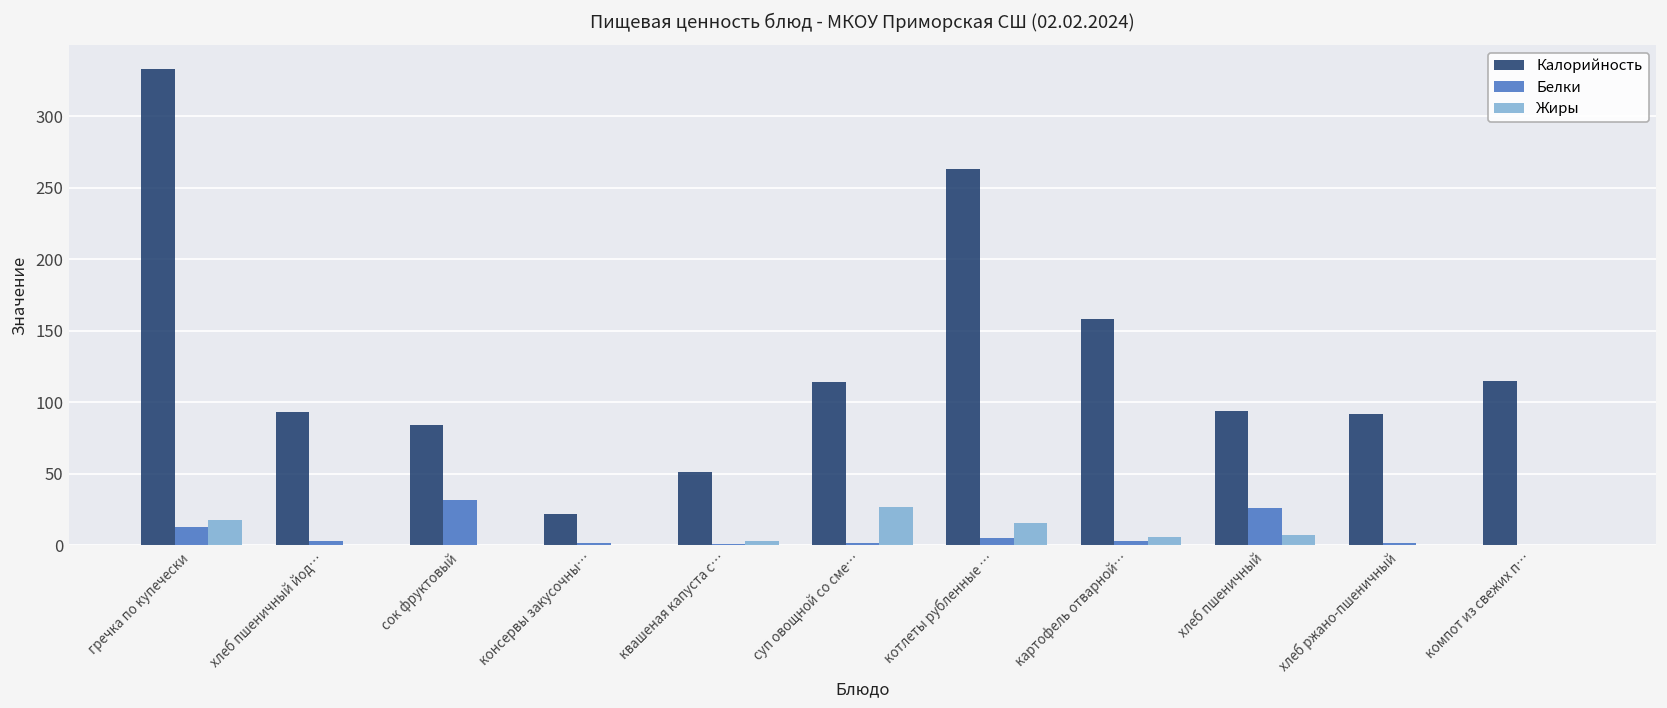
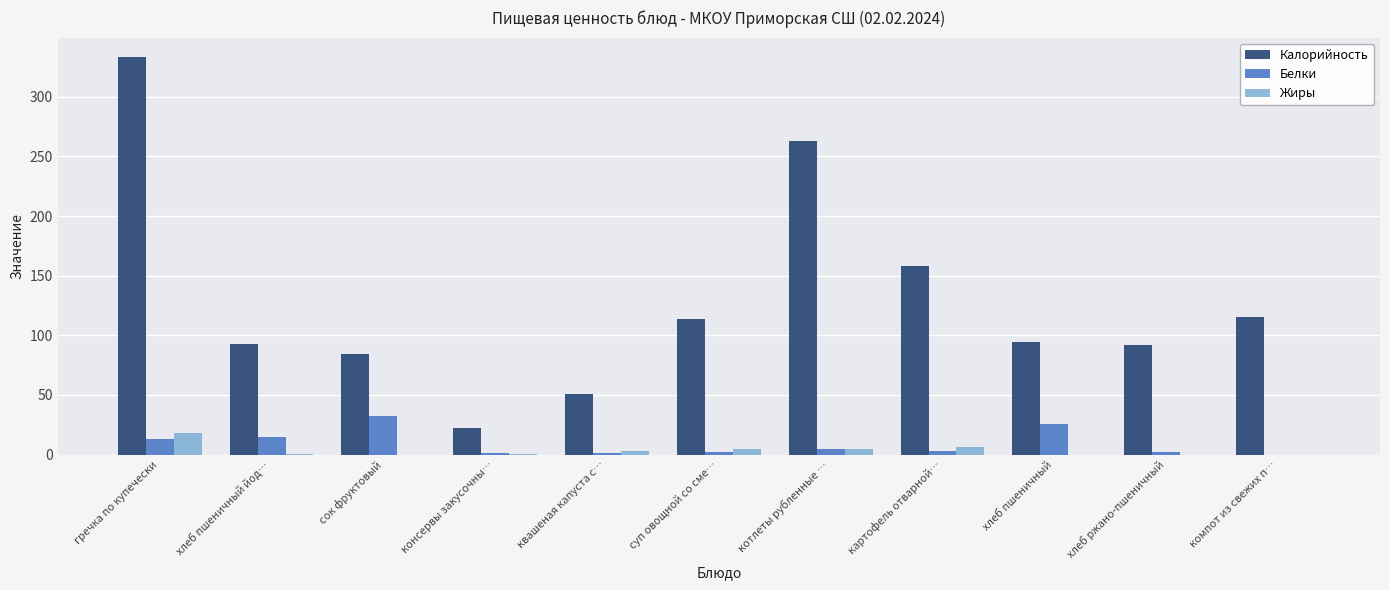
Белки, хлеб пшеничный йод…: 3 -> 15
Жиры, суп овощной со сме…: 27 -> 5
Жиры, котлеты рубленные …: 16 -> 5
Жиры, хлеб пшеничный: 7 -> 0
